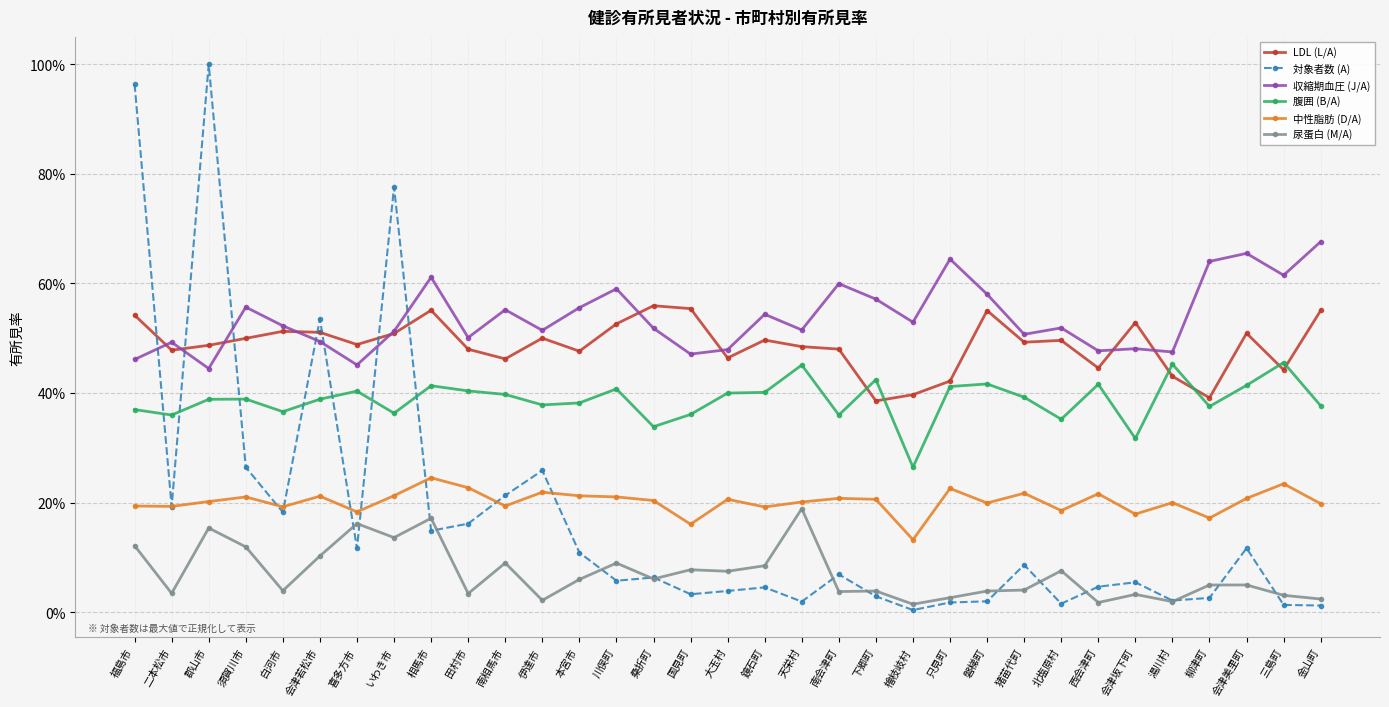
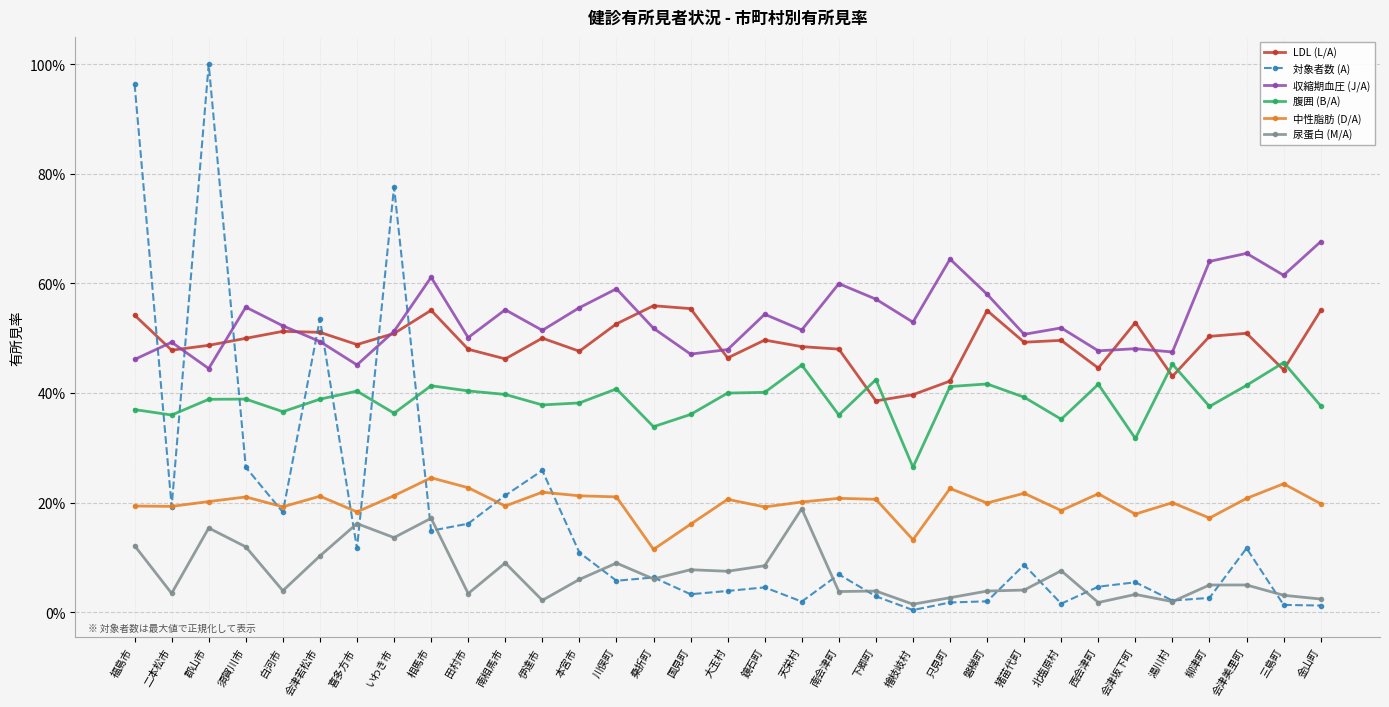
中性脂肪 (D/A), 桑折町: 20% -> 11%
LDL (L/A), 柳津町: 39% -> 50%
